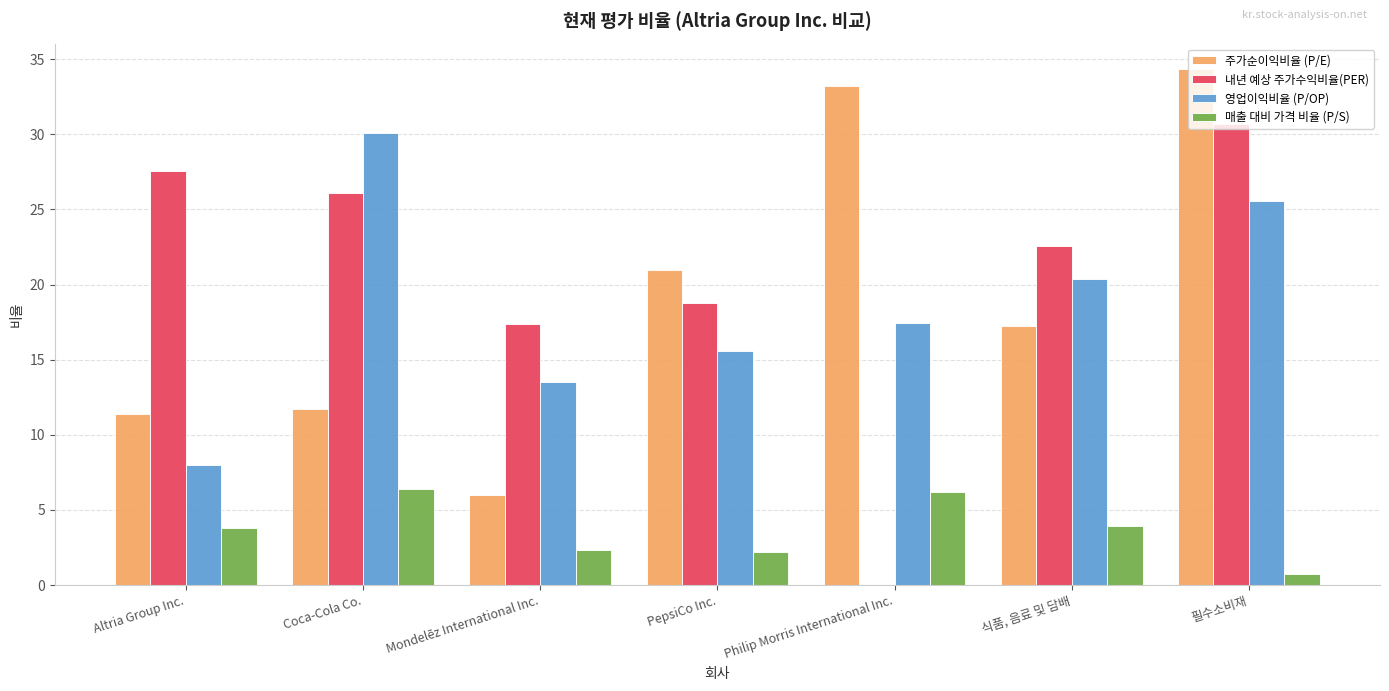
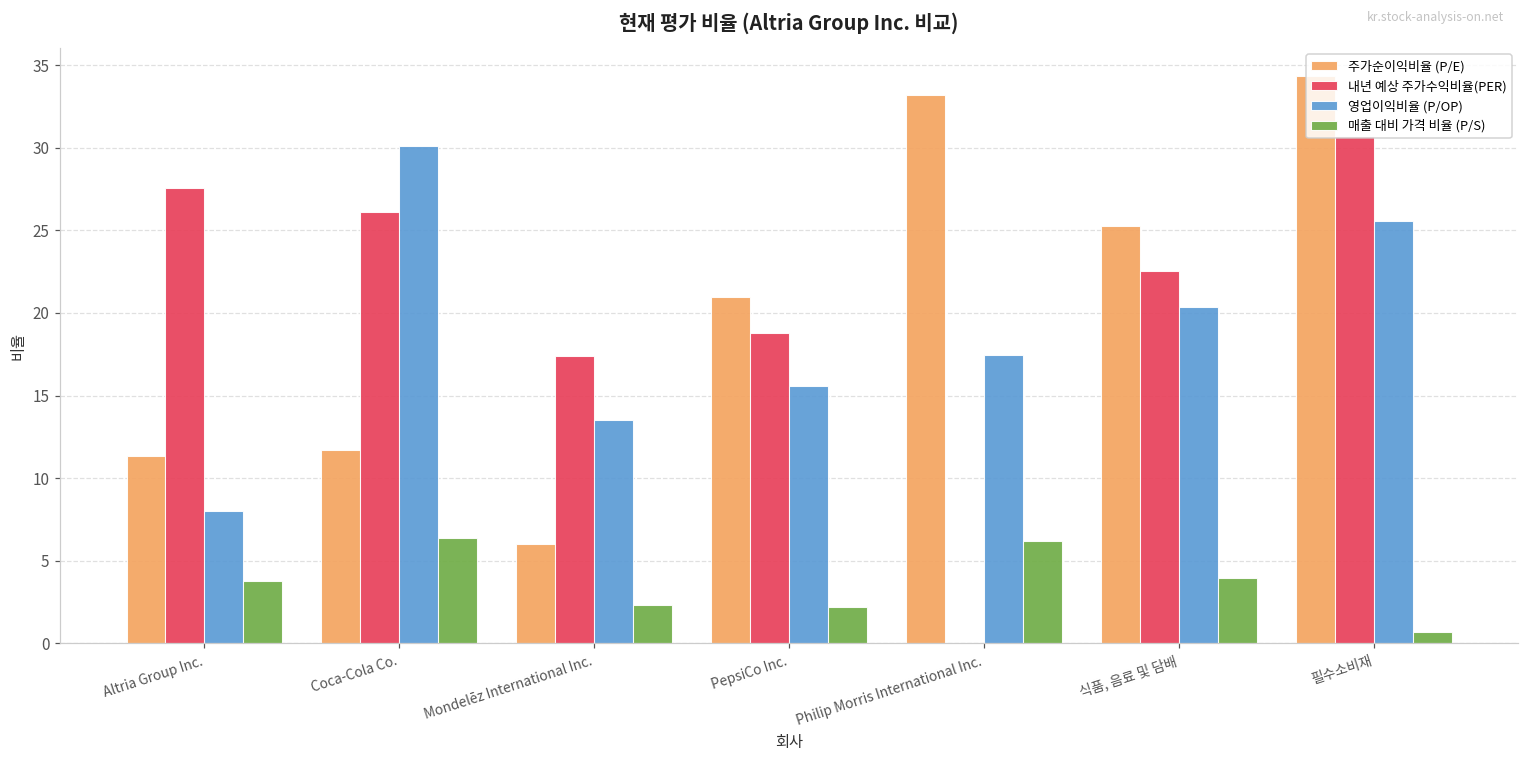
주가순이익비율 (P/E), 식품, 음료 및 담배: 17.2 -> 25.2
